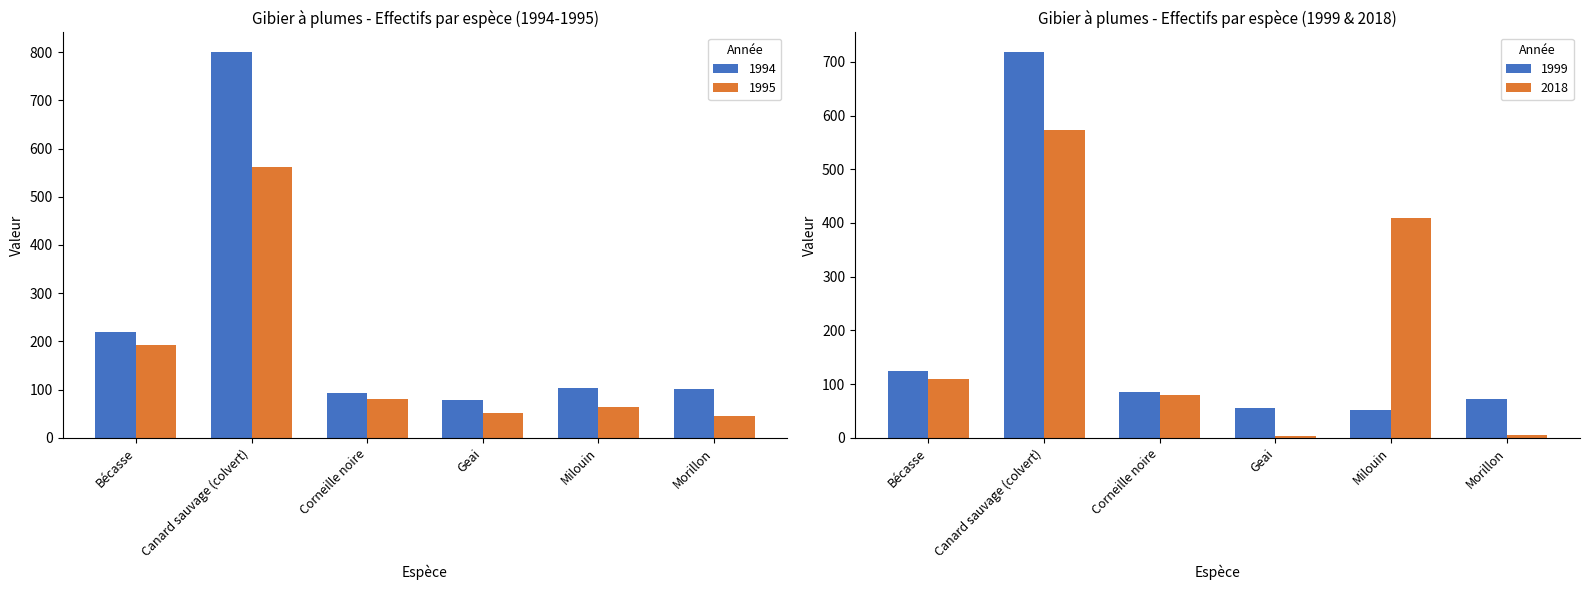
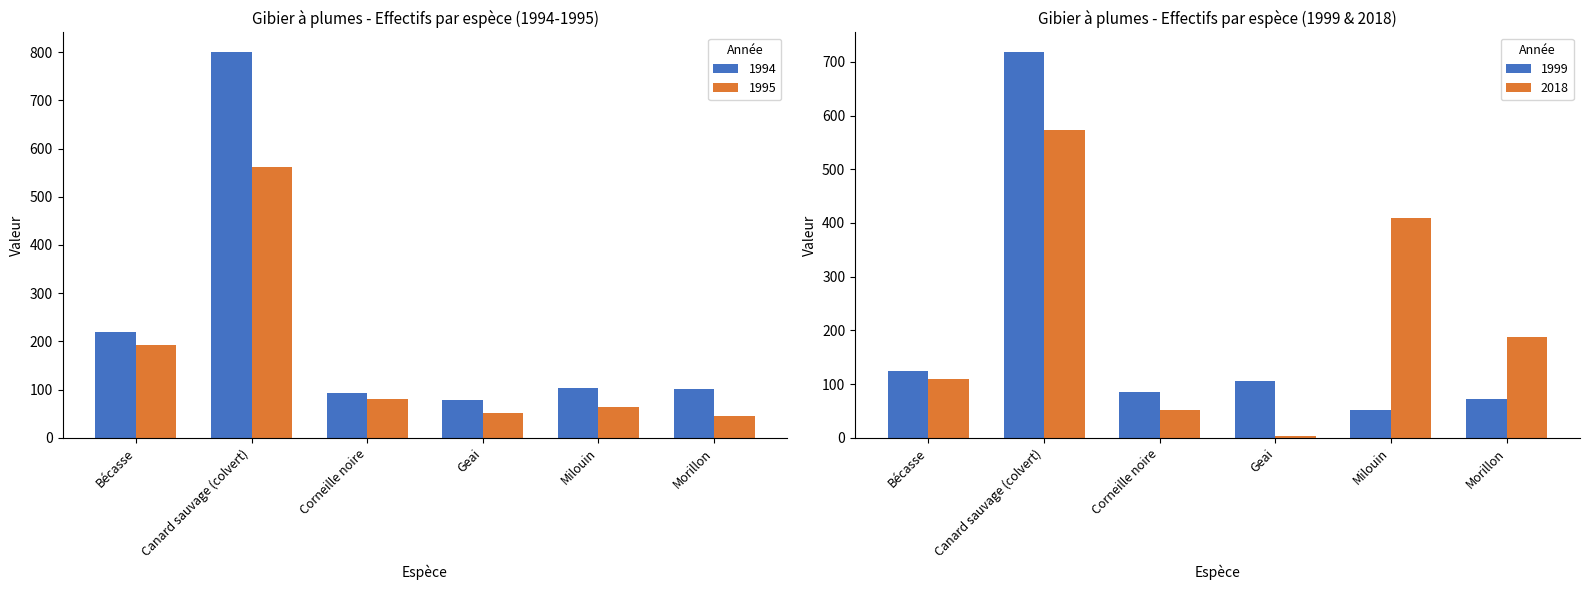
Gibier à plumes - Effectifs par espèce (1999 & 2018), 2018, Corneille noire: 80 -> 50
Gibier à plumes - Effectifs par espèce (1999 & 2018), 1999, Geai: 60 -> 110
Gibier à plumes - Effectifs par espèce (1999 & 2018), 2018, Morillon: 10 -> 190
